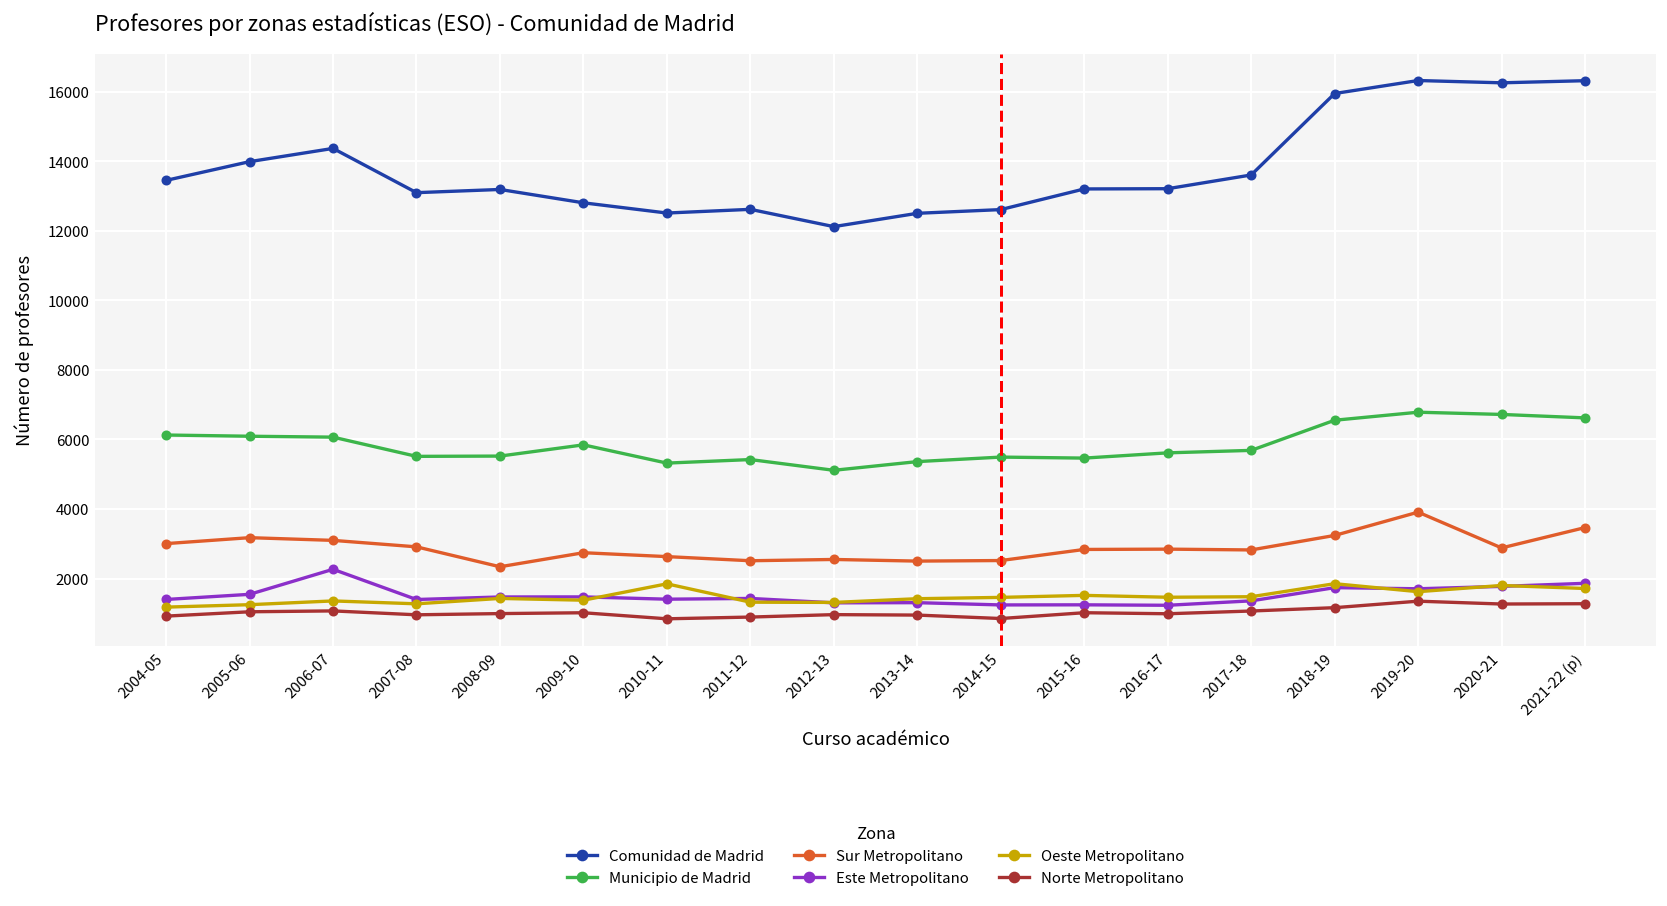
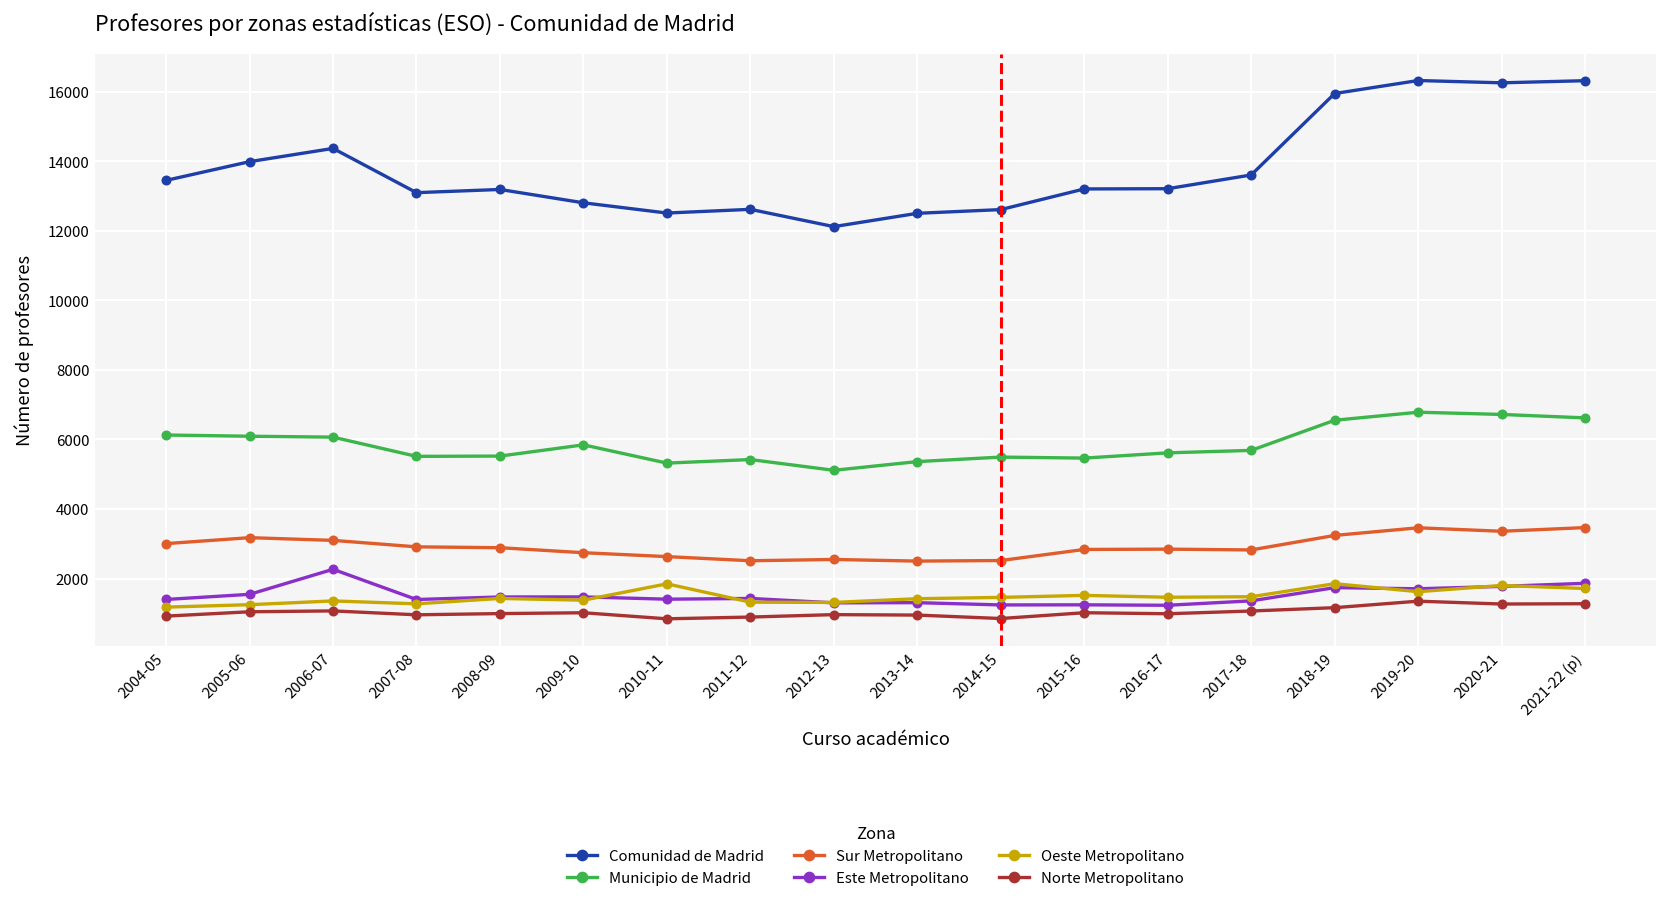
Sur Metropolitano, 2008-09: 2300 -> 2900
Sur Metropolitano, 2019-20: 3900 -> 3500
Sur Metropolitano, 2020-21: 2900 -> 3400
